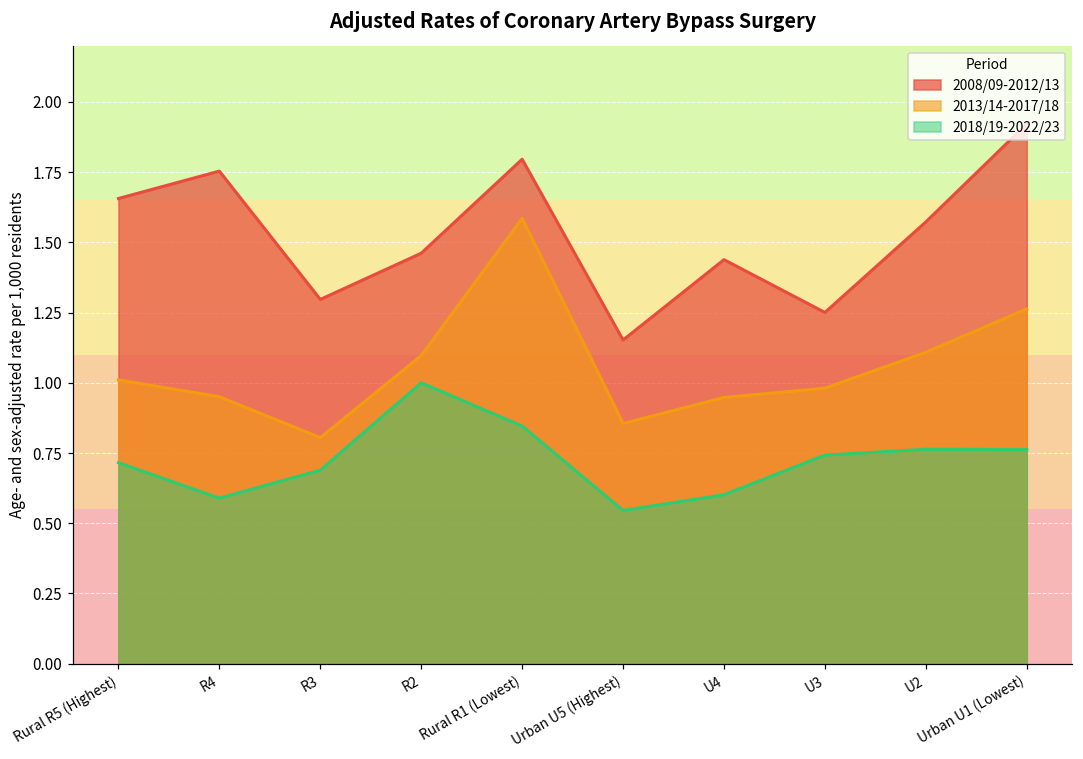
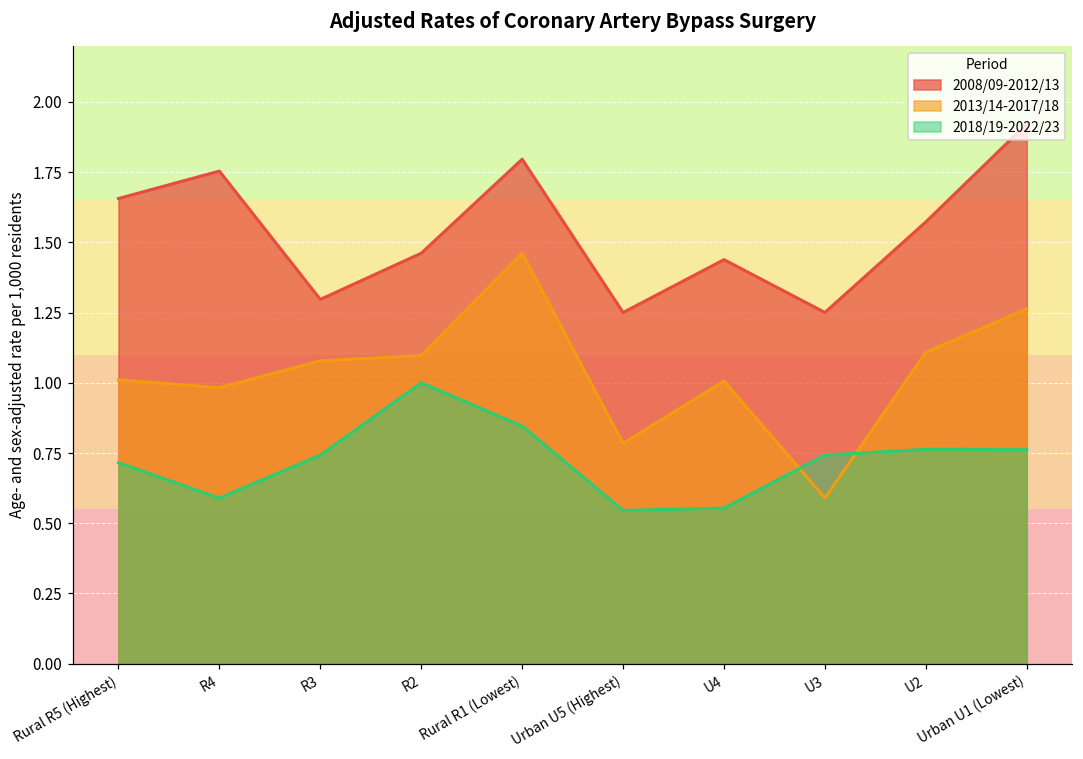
2013/14-2017/18, R4: 0.95 -> 0.98
2013/14-2017/18, R3: 0.80 -> 1.08
2018/19-2022/23, R3: 0.69 -> 0.74
2013/14-2017/18, Rural R1 (Lowest): 1.59 -> 1.46
2008/09-2012/13, Urban U5 (Highest): 1.15 -> 1.25
2013/14-2017/18, Urban U5 (Highest): 0.86 -> 0.78
2013/14-2017/18, U4: 0.95 -> 1.01
2018/19-2022/23, U4: 0.60 -> 0.55
2013/14-2017/18, U3: 0.98 -> 0.59
